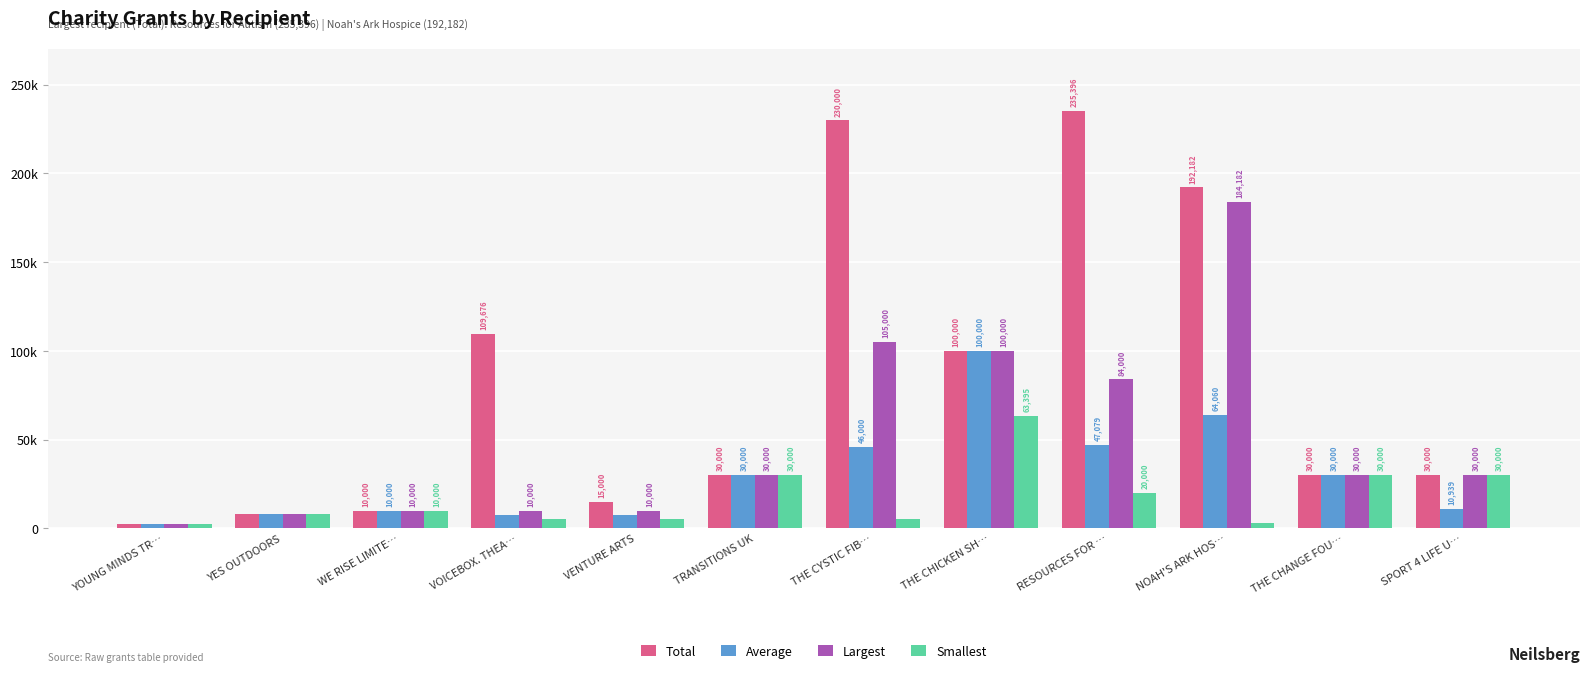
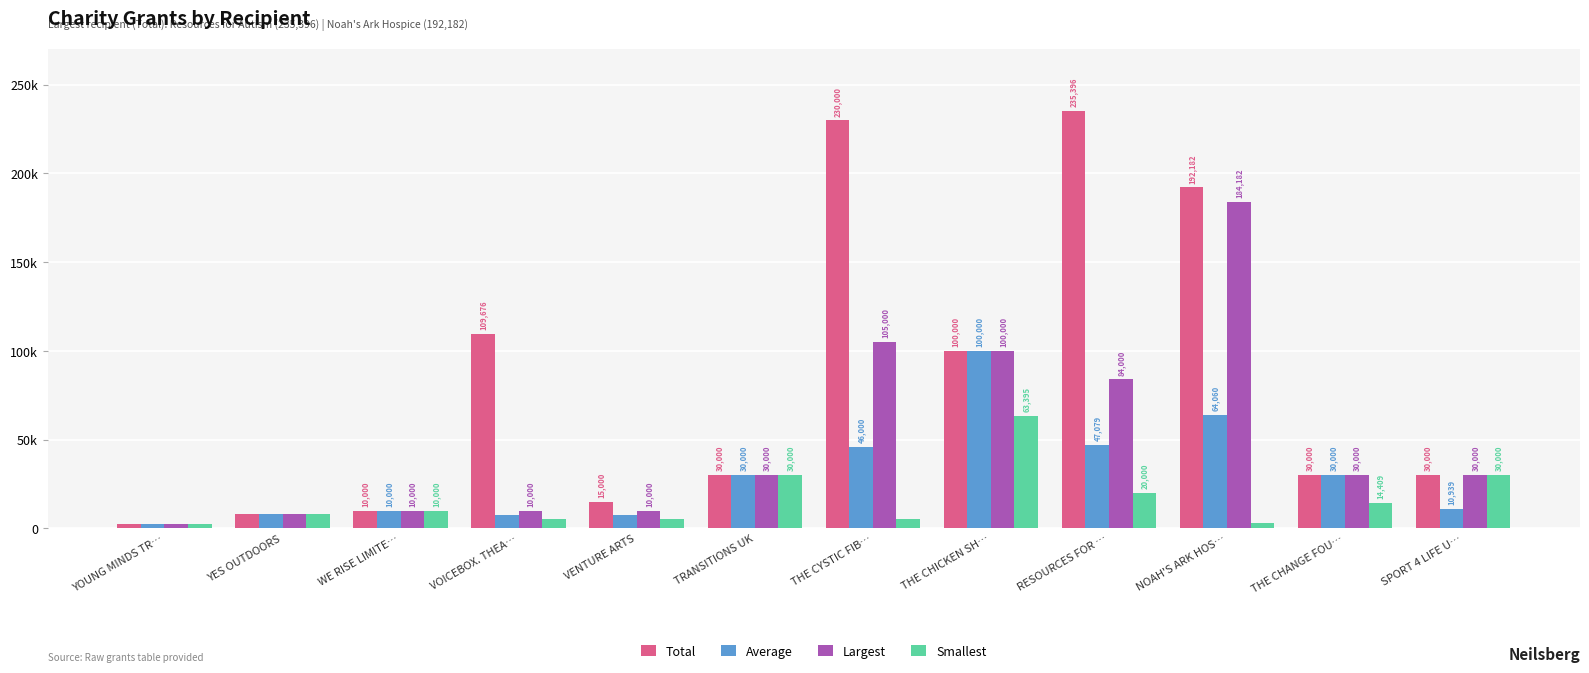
Smallest, THE CHANGE FOU…: 30,000 -> 14,409
